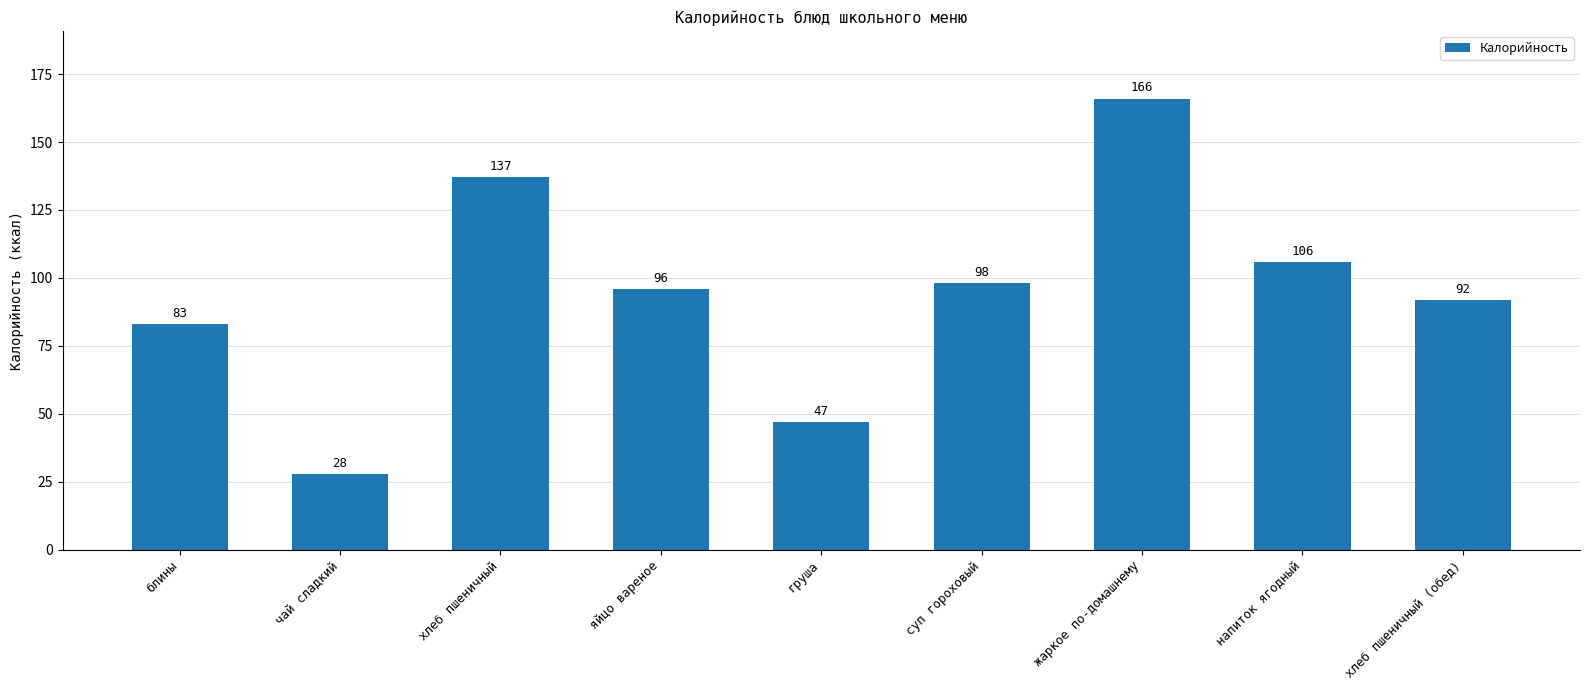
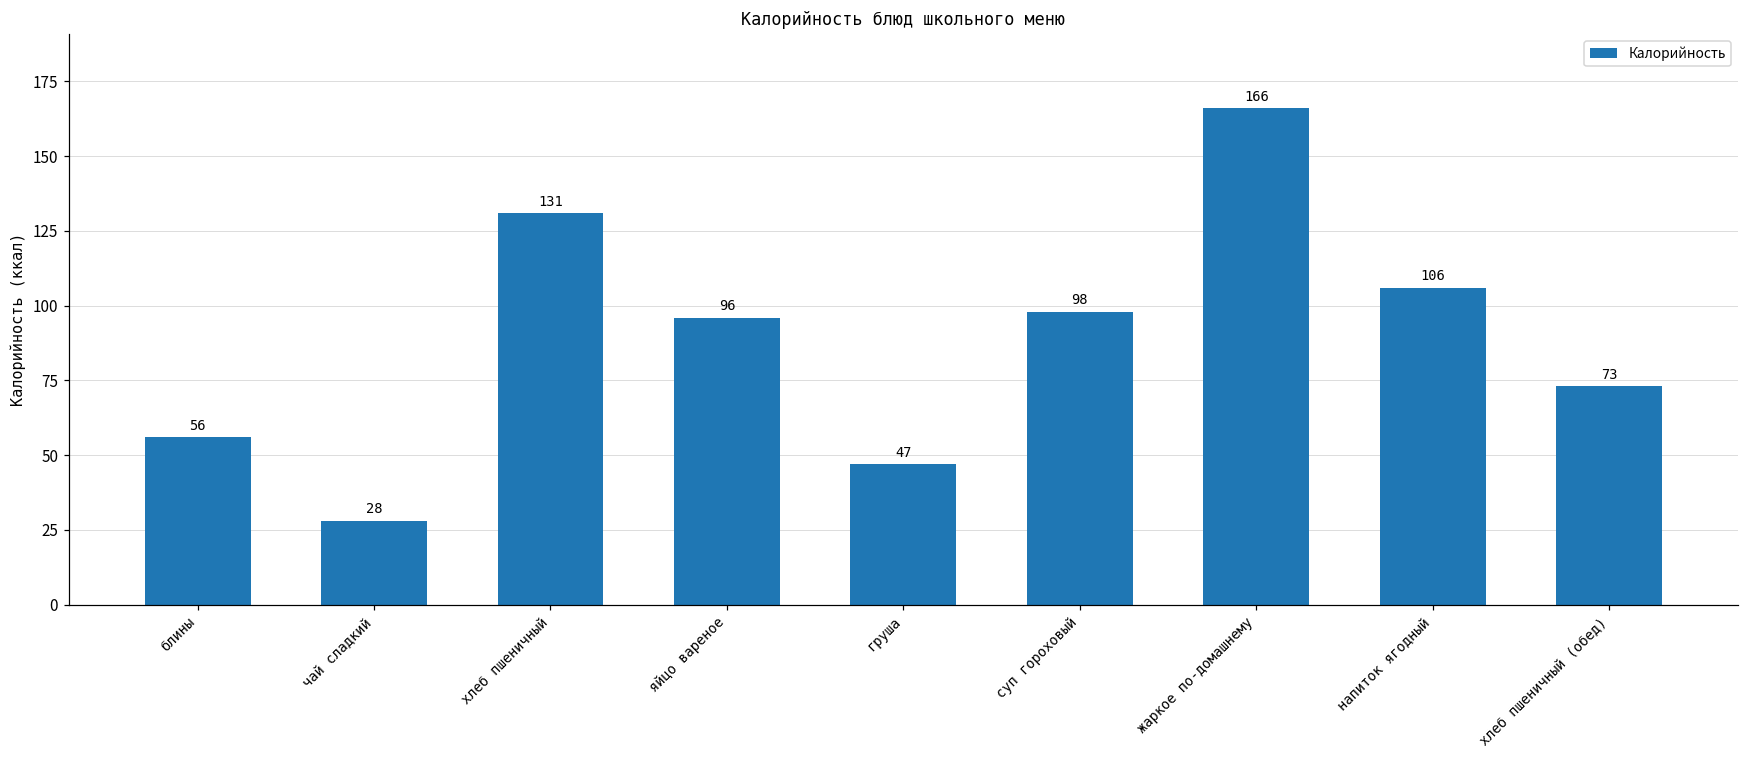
блины: 83 -> 56
хлеб пшеничный: 137 -> 131
хлеб пшеничный (обед): 92 -> 73
